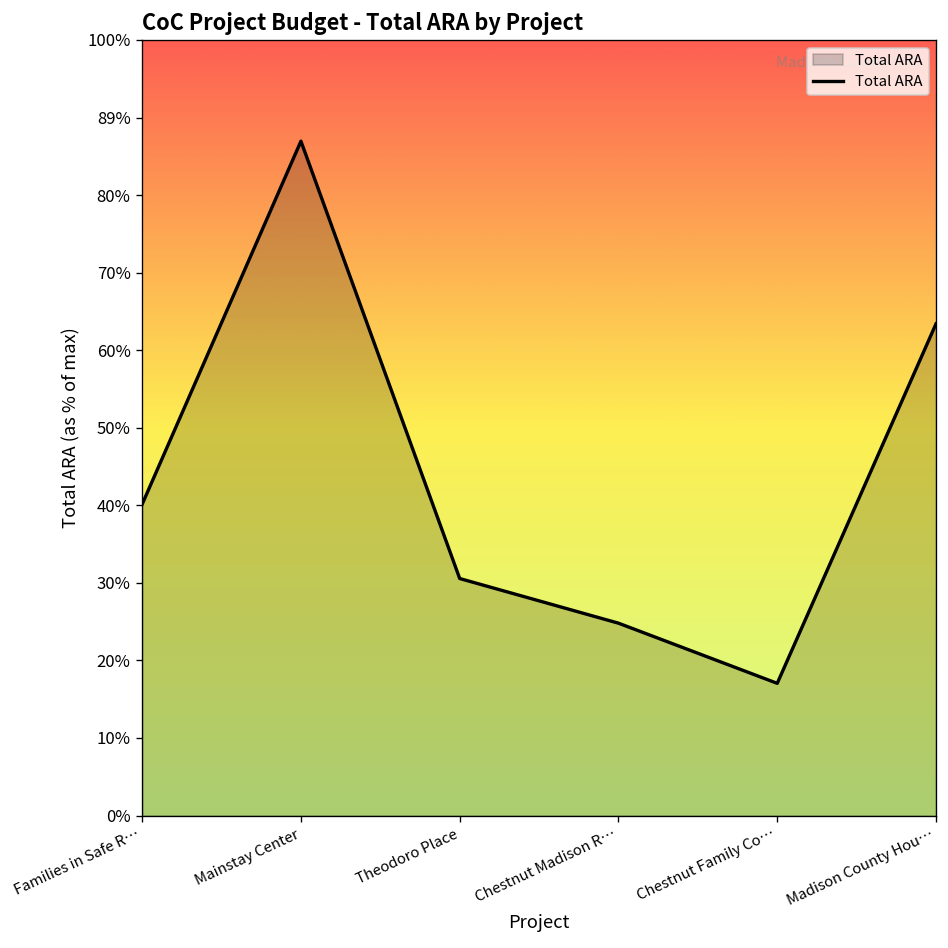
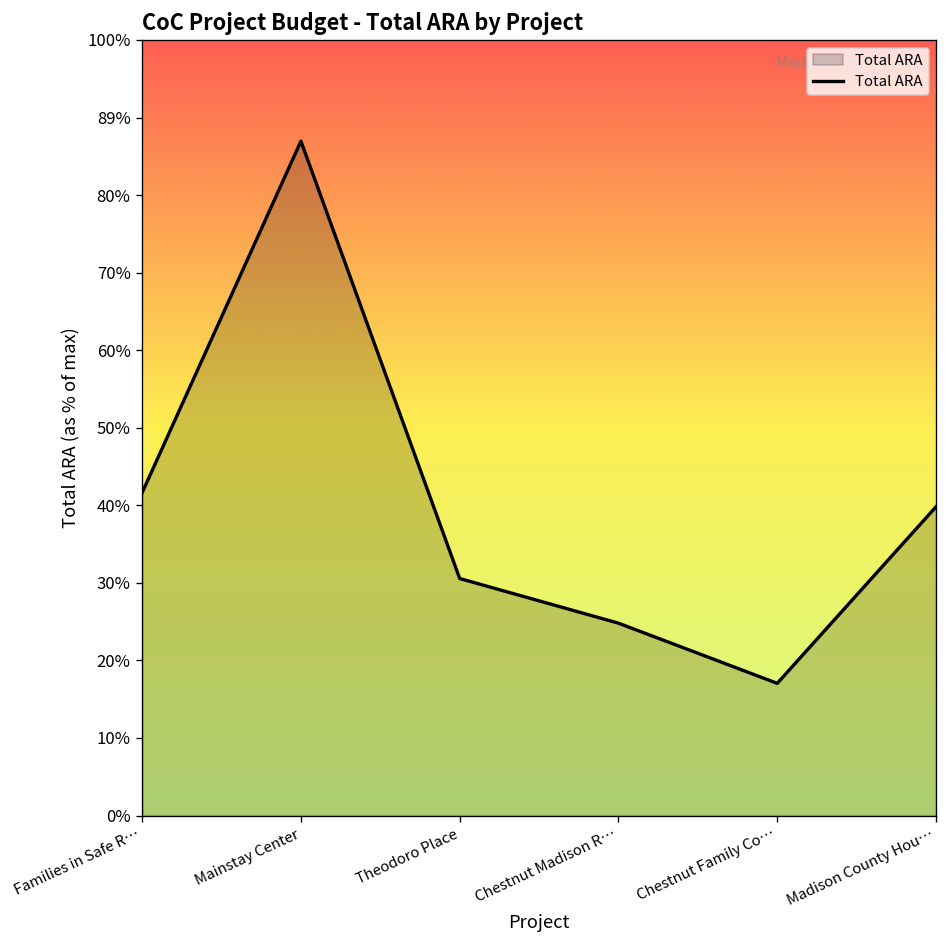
Families in Safe R…: 40% -> 42%
Madison County Hou…: 63% -> 40%
